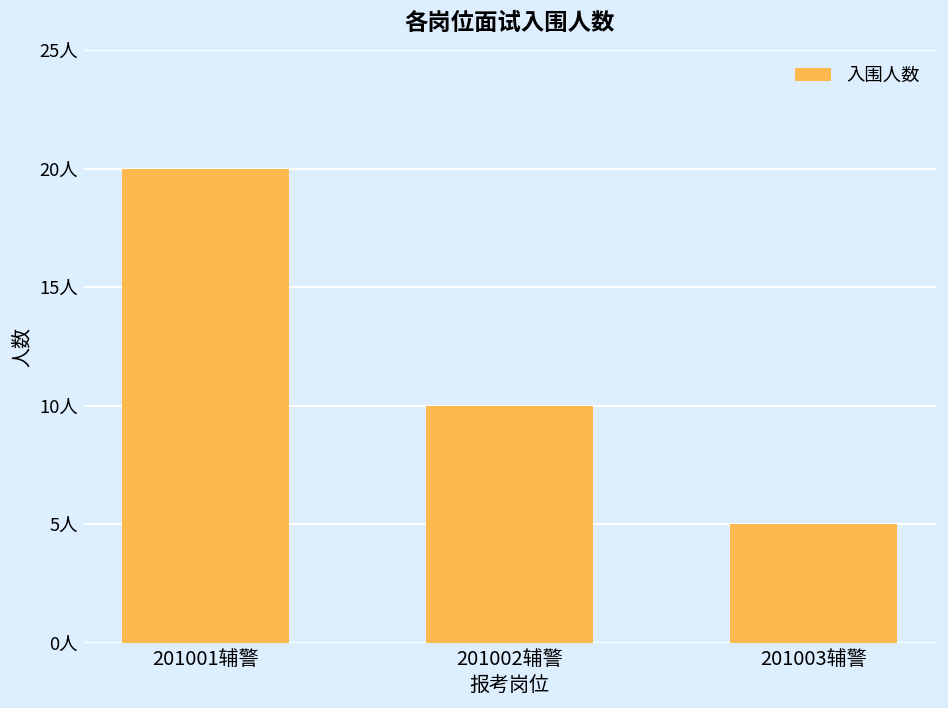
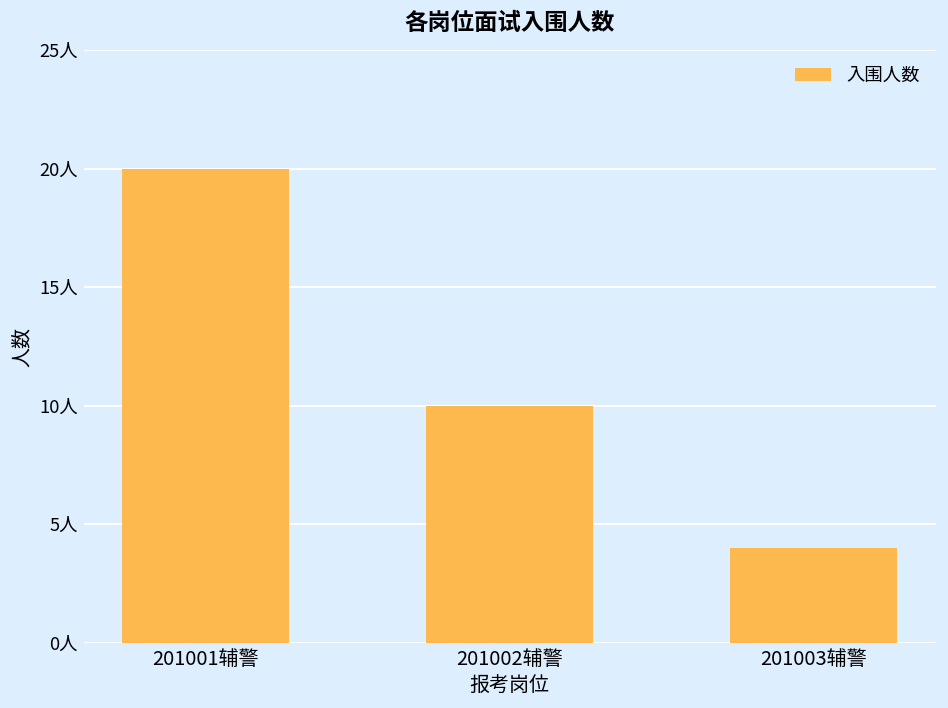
201003辅警: 5人 -> 4人
